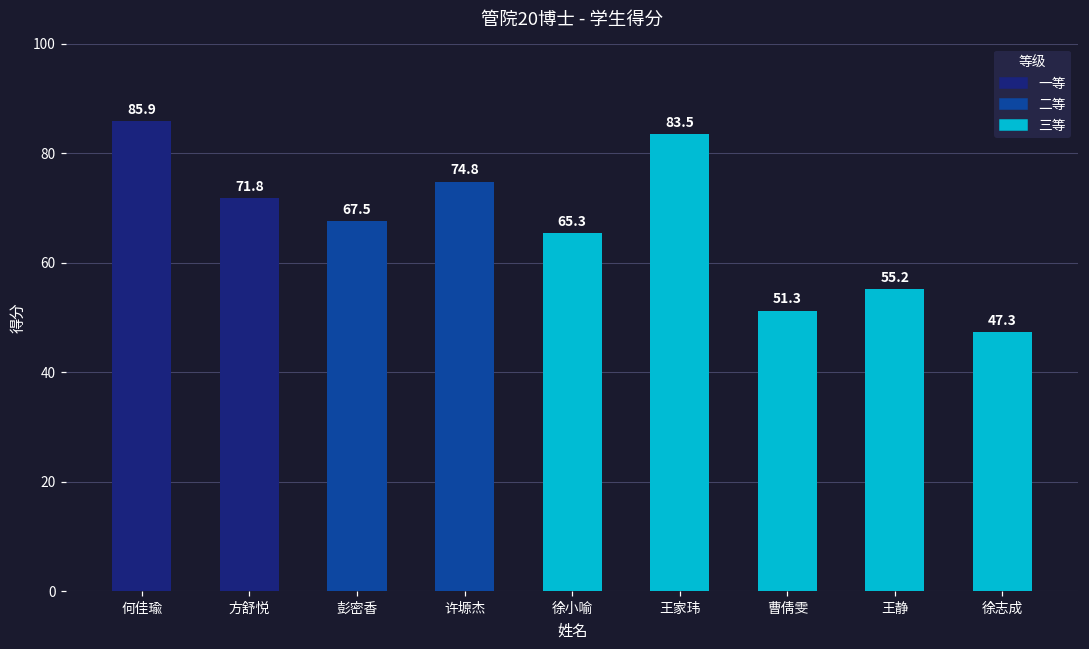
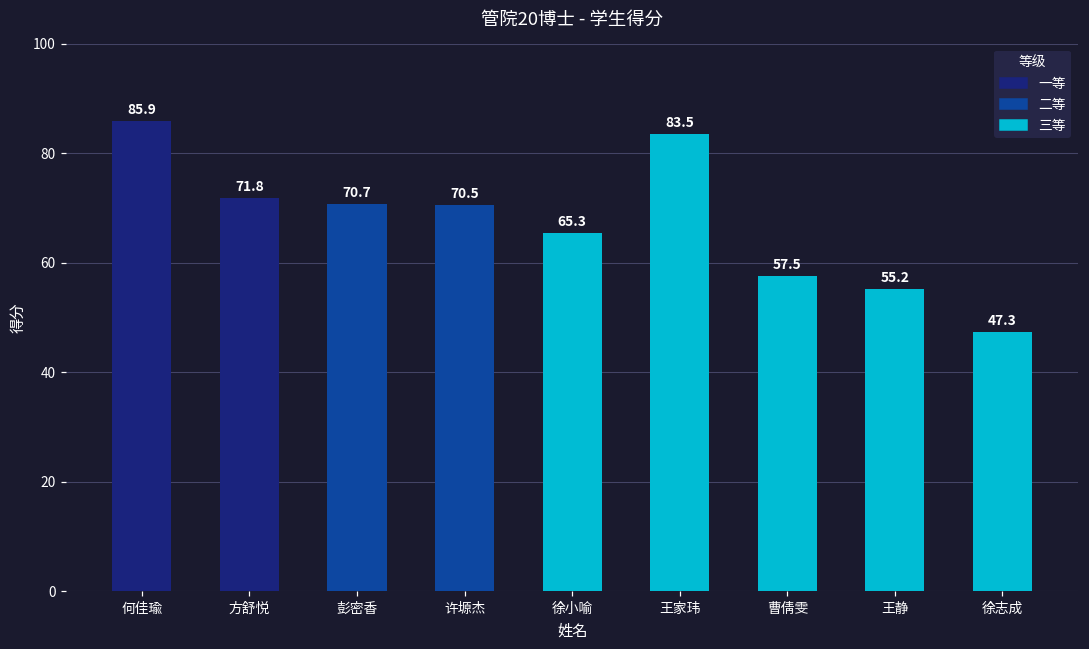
彭密香: 67.5 -> 70.7
许塬杰: 74.8 -> 70.5
曹倩雯: 51.3 -> 57.5
